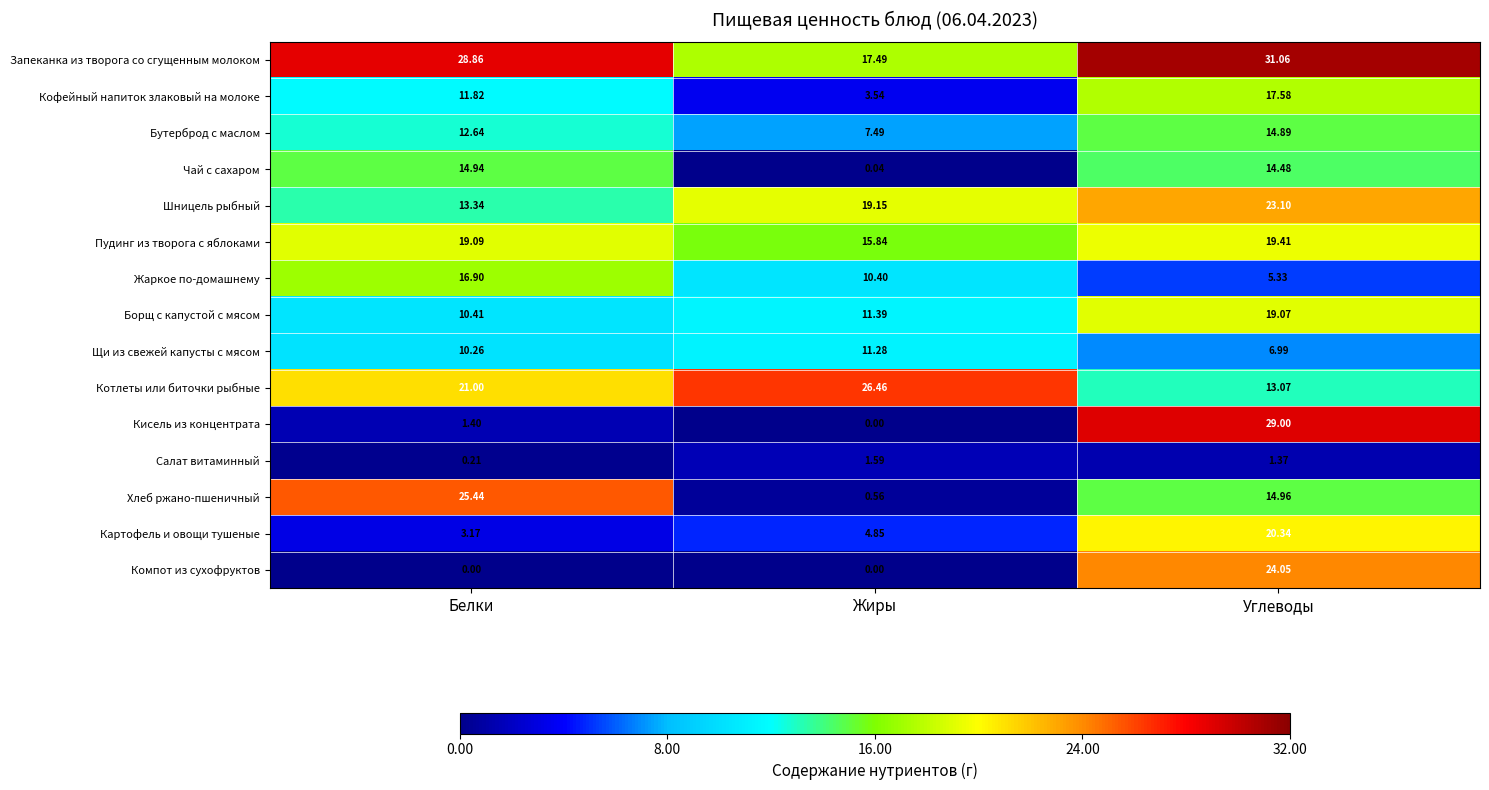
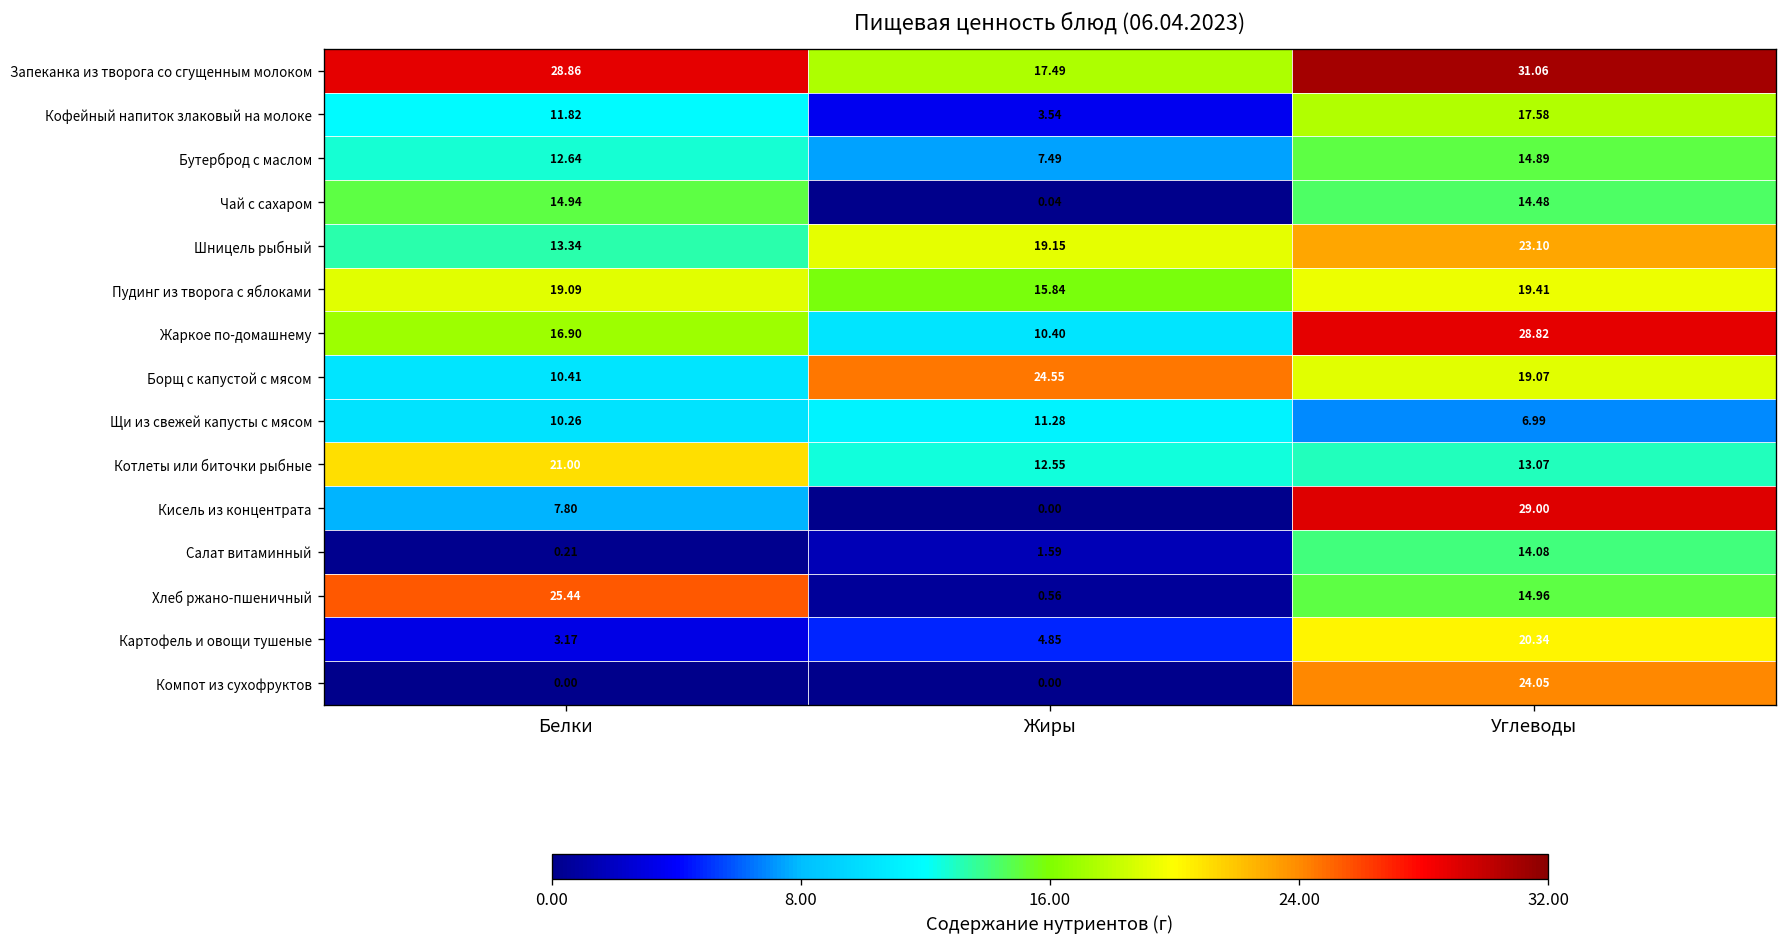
Жаркое по-домашнему, Углеводы: 5.33 -> 28.82
Борщ с капустой с мясом, Жиры: 11.39 -> 24.55
Котлеты или биточки рыбные, Жиры: 26.46 -> 12.55
Кисель из концентрата, Белки: 1.40 -> 7.80
Салат витаминный, Углеводы: 1.37 -> 14.08
